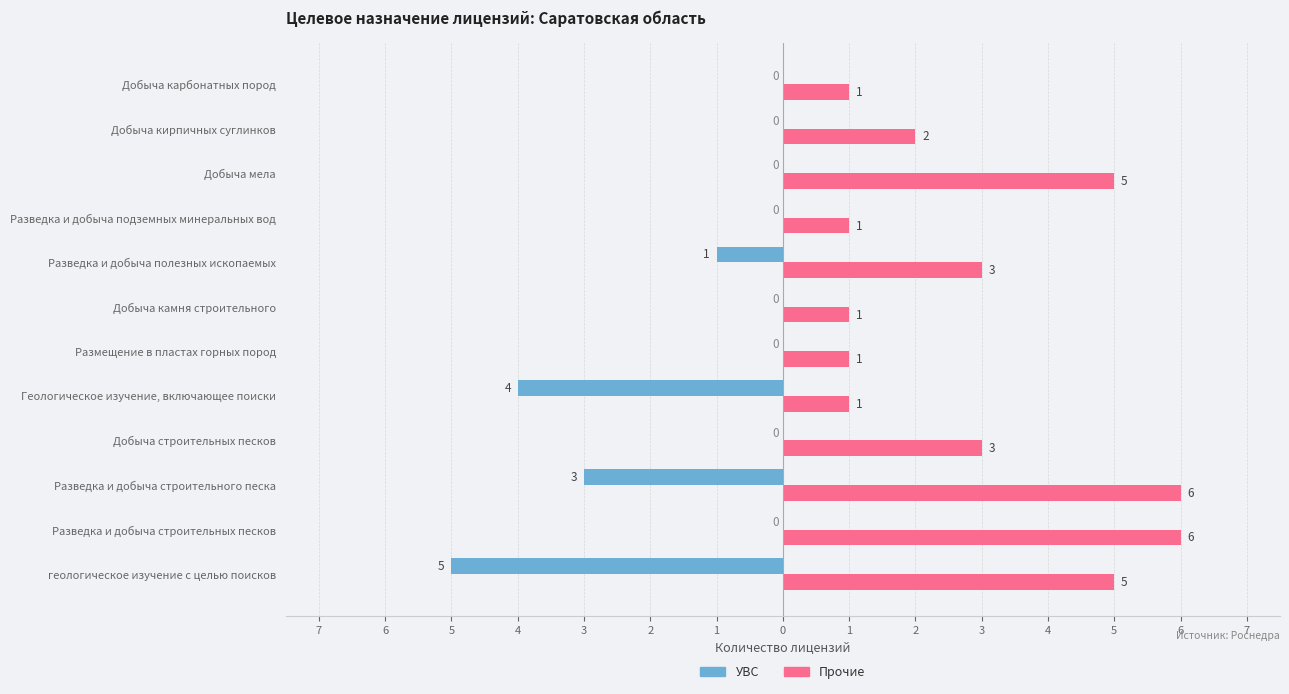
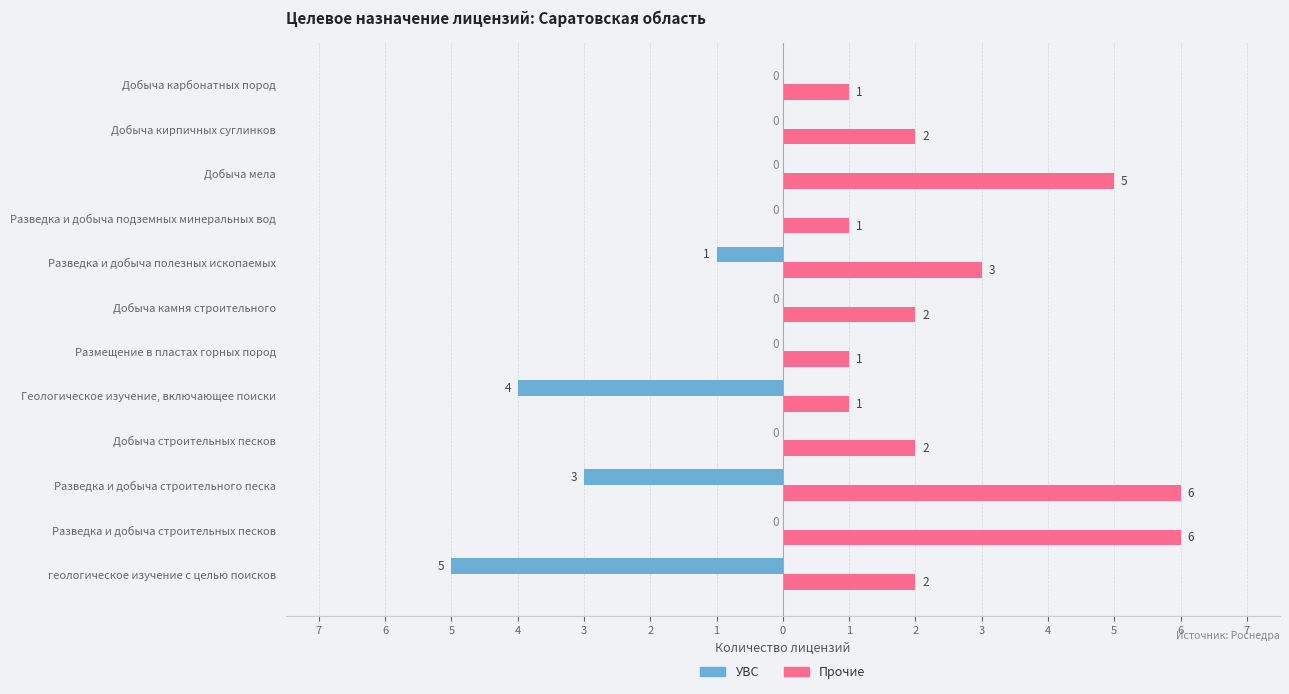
Прочие, Добыча камня строительного: 1 -> 2
Прочие, Добыча строительных песков: 3 -> 2
Прочие, геологическое изучение с целью поисков: 5 -> 2
